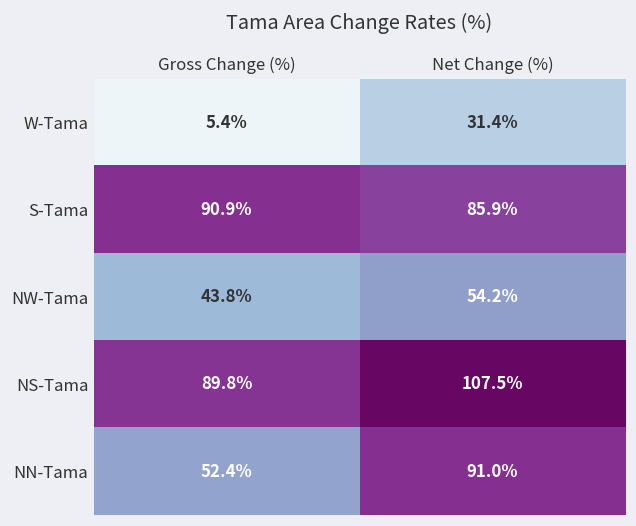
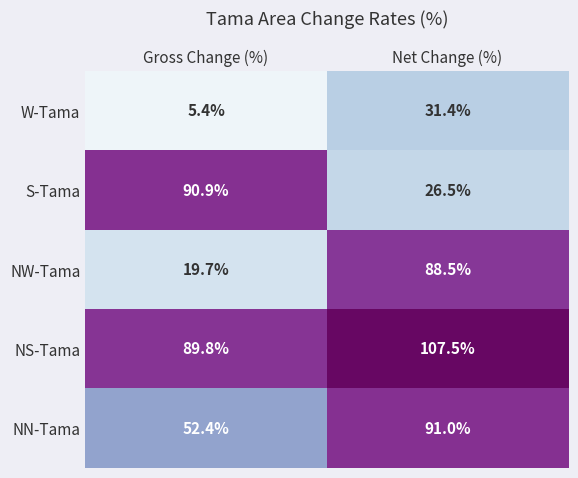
S-Tama, Net Change (%): 85.9% -> 26.5%
NW-Tama, Gross Change (%): 43.8% -> 19.7%
NW-Tama, Net Change (%): 54.2% -> 88.5%
